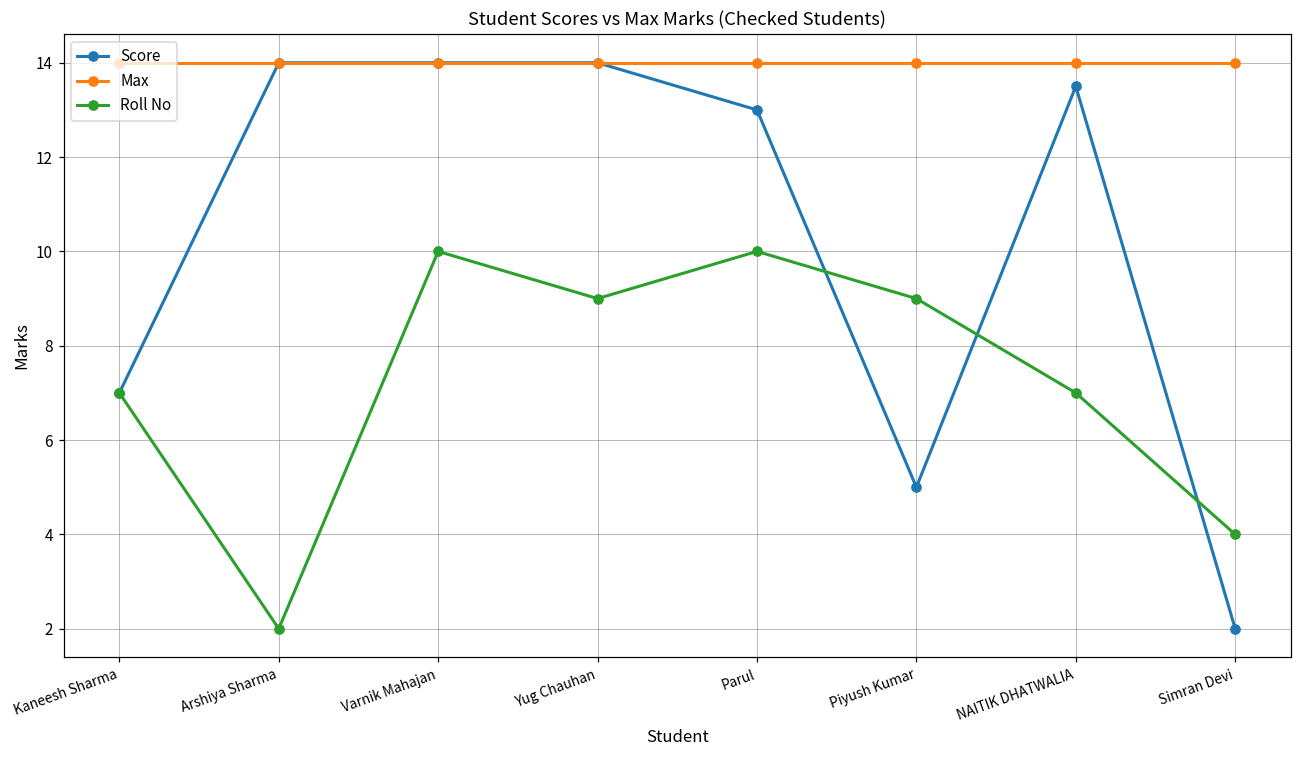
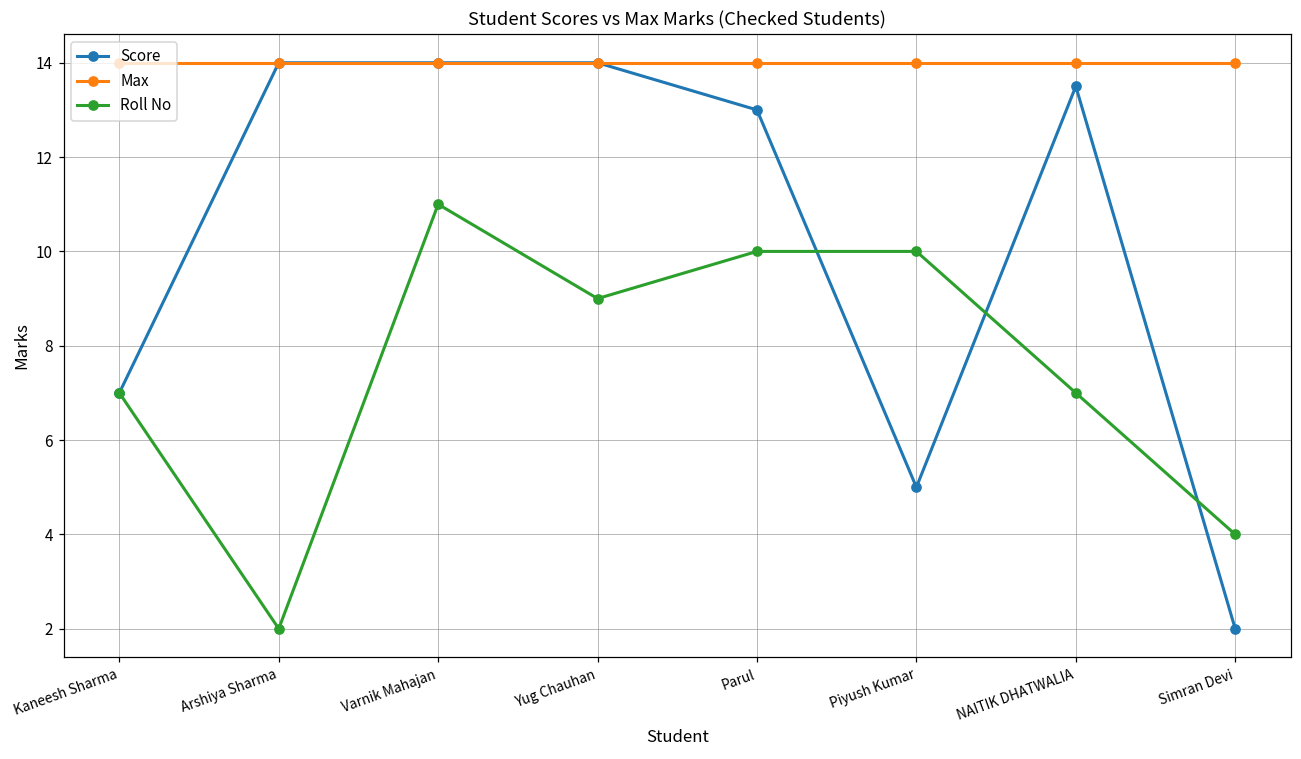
Roll No, Varnik Mahajan: 10 -> 11
Roll No, Piyush Kumar: 9 -> 10
